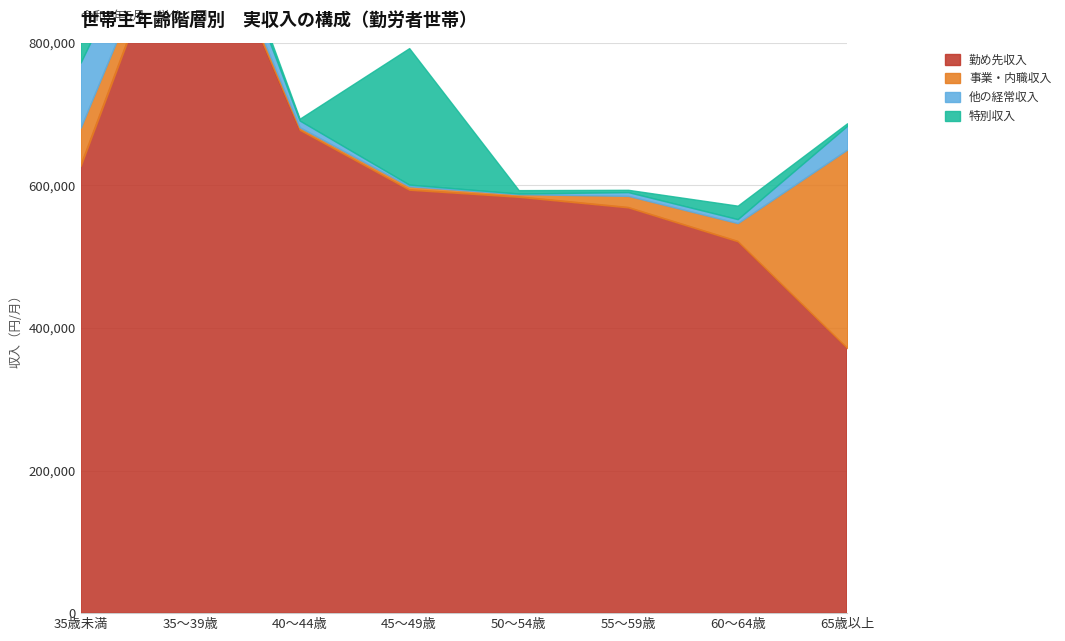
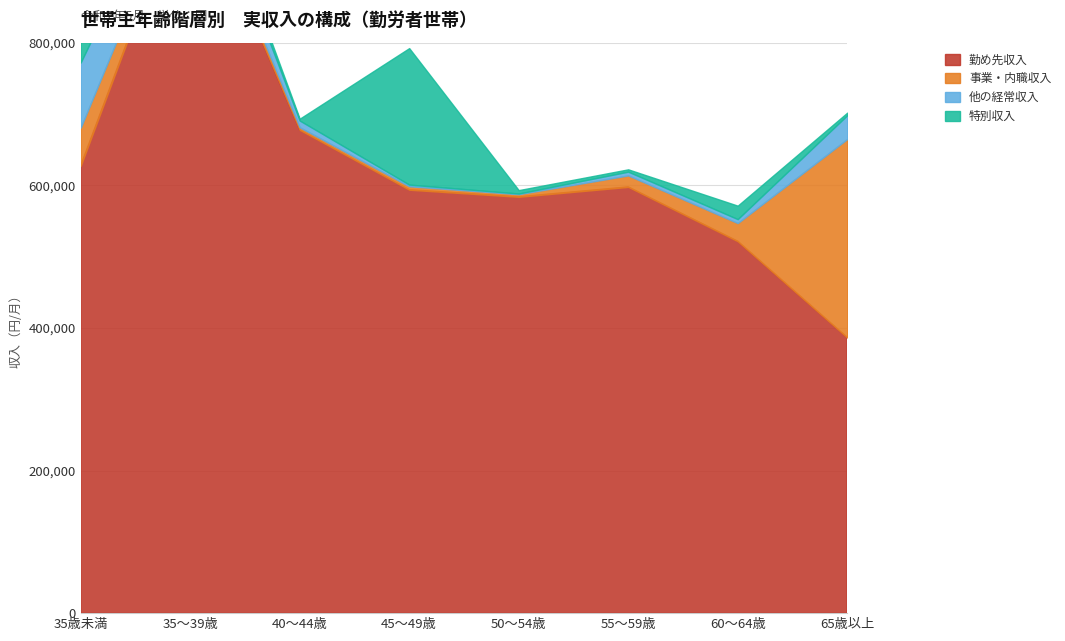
勤め先収入, 55～59歳: 570,000 -> 600,000
勤め先収入, 65歳以上: 370,000 -> 390,000
